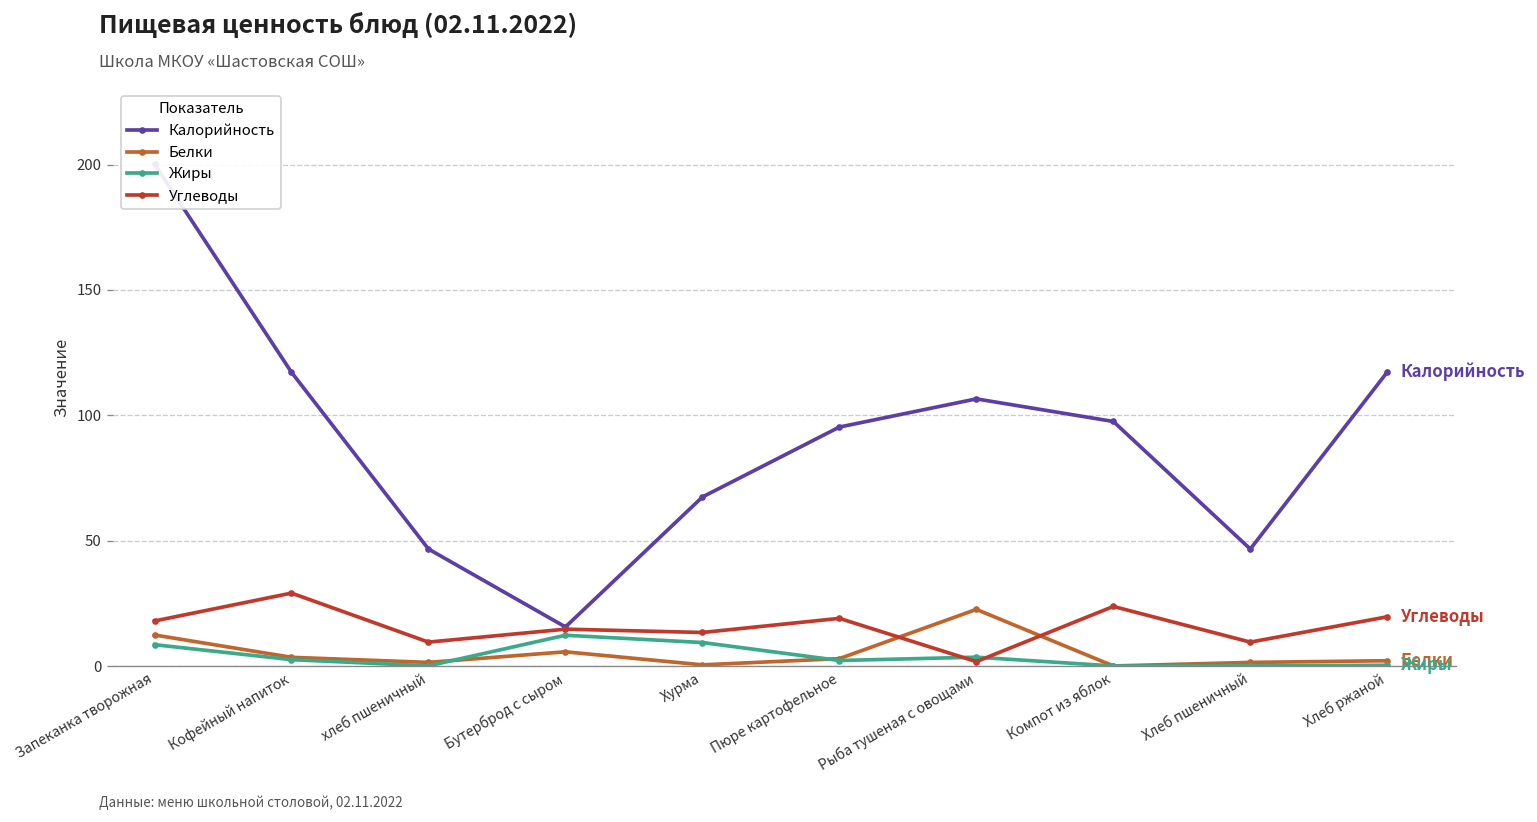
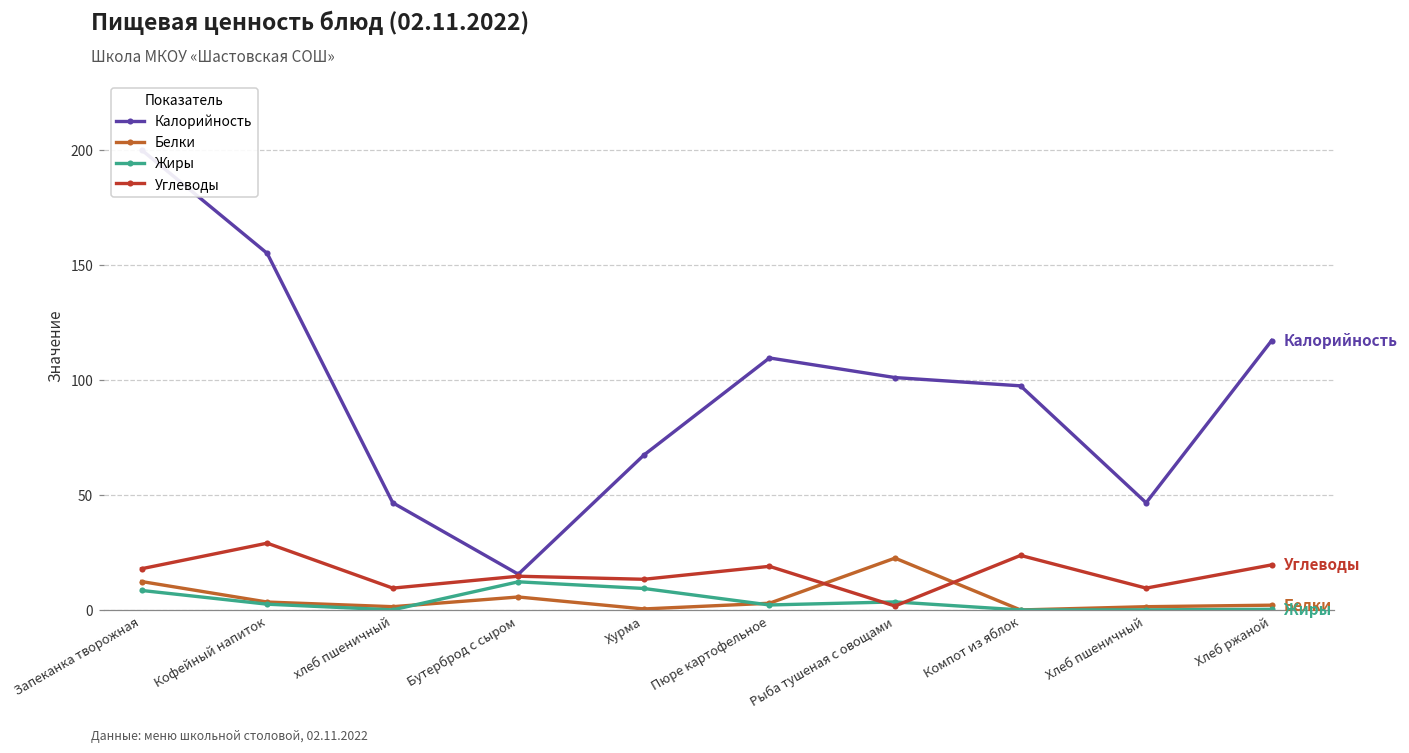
Калорийность, Кофейный напиток: 117 -> 155
Калорийность, Пюре картофельное: 95 -> 110
Калорийность, Рыба тушеная с овощами: 107 -> 101
